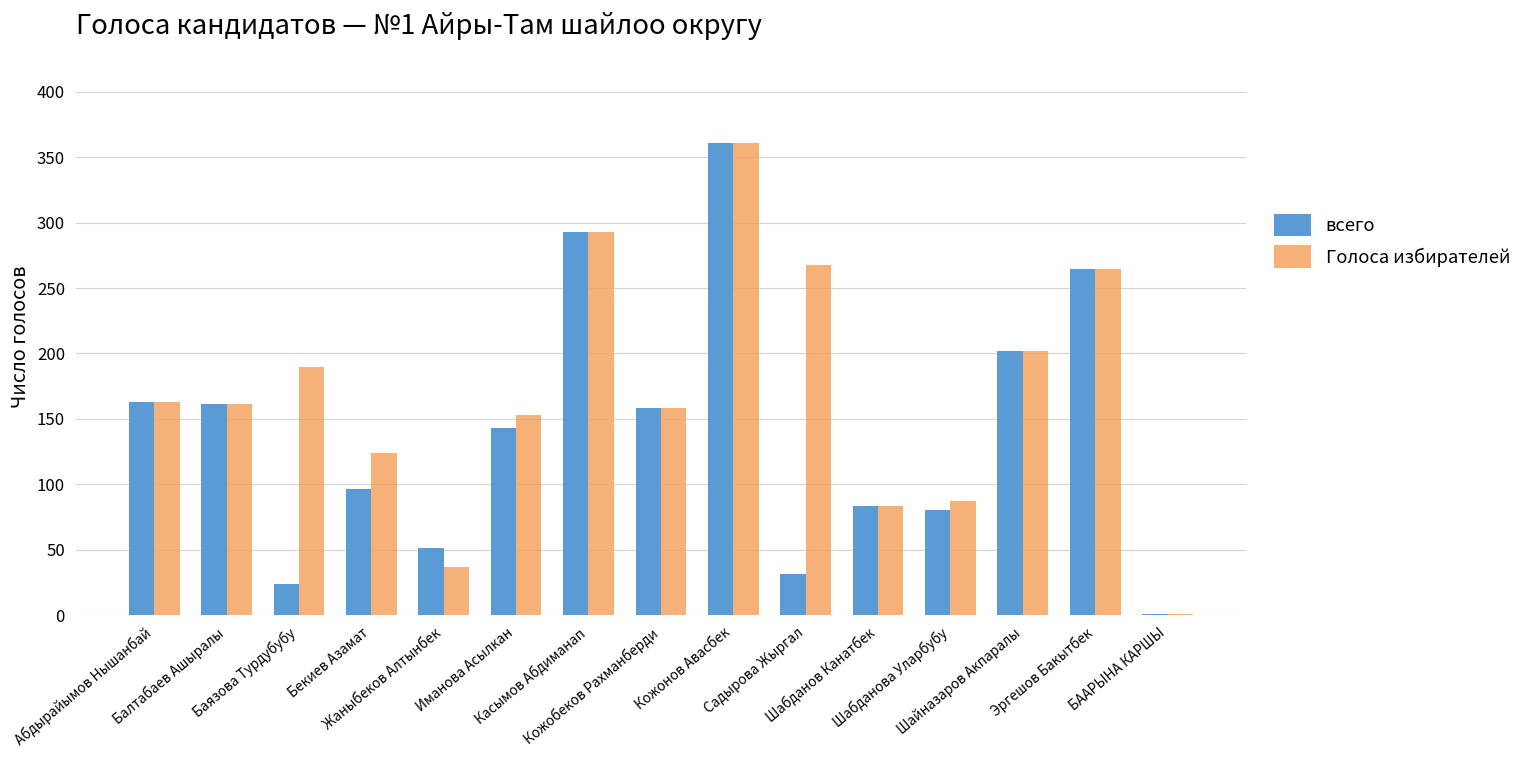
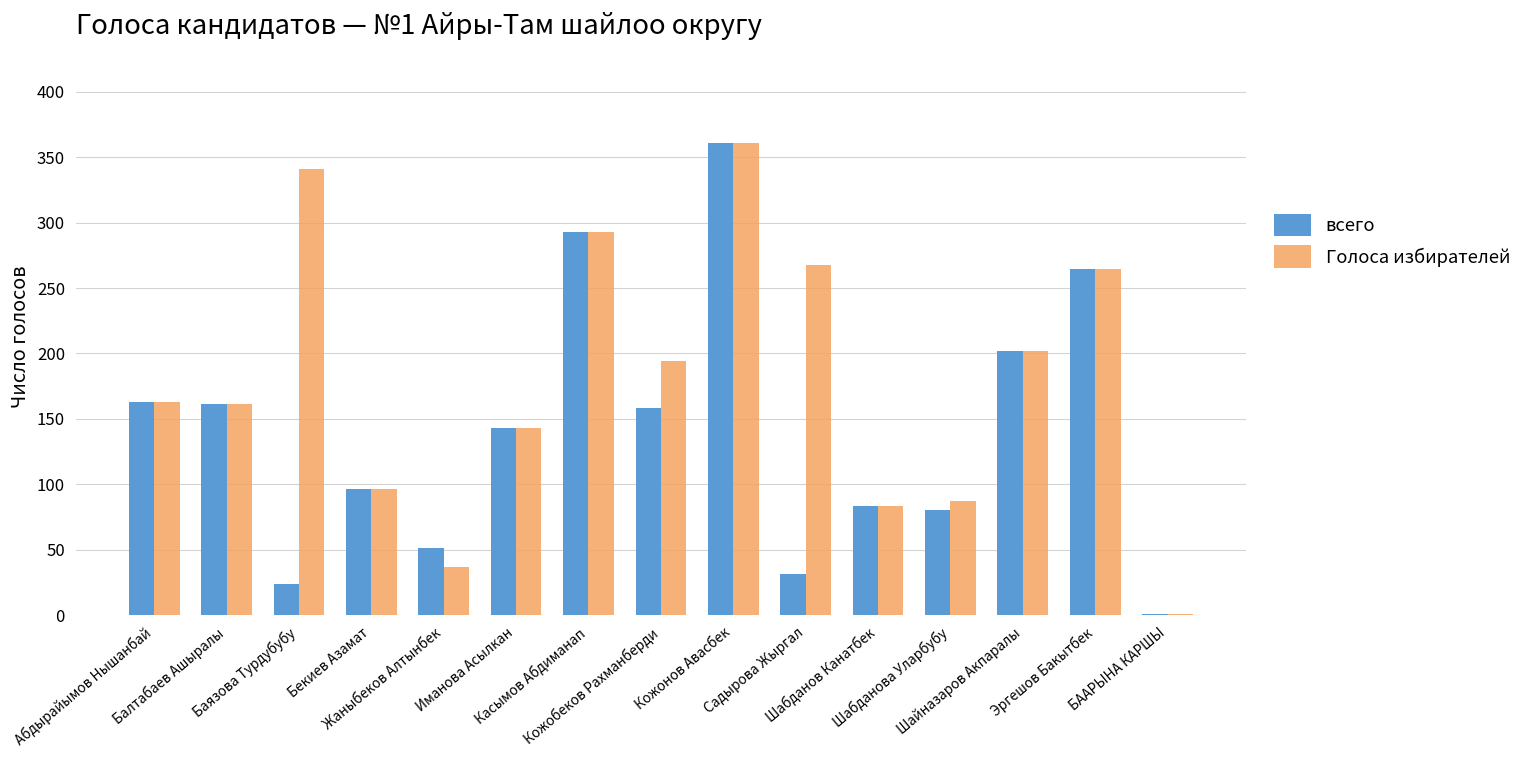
Голоса избирателей, Баязова Турдубубу: 190 -> 341
Голоса избирателей, Бекиев Азамат: 124 -> 96
Голоса избирателей, Иманова Асылкан: 153 -> 143
Голоса избирателей, Кожобеков Рахманберди: 158 -> 194
